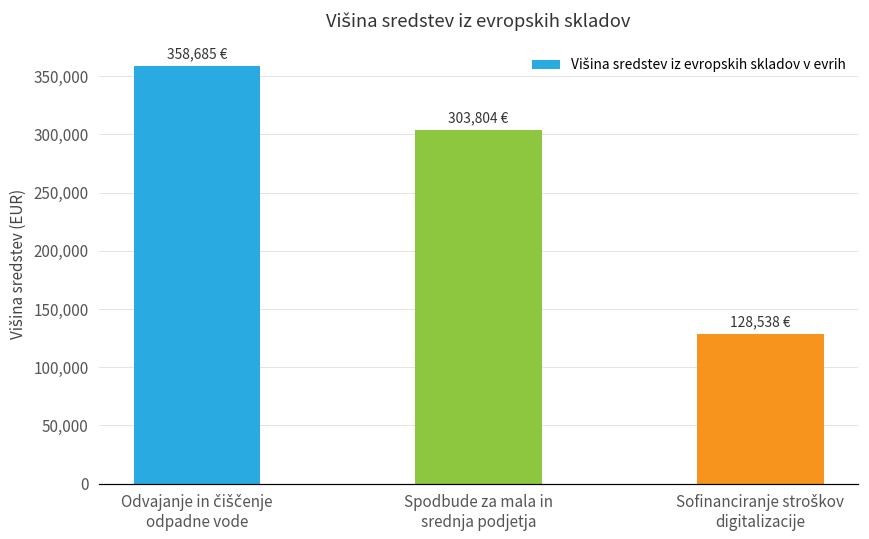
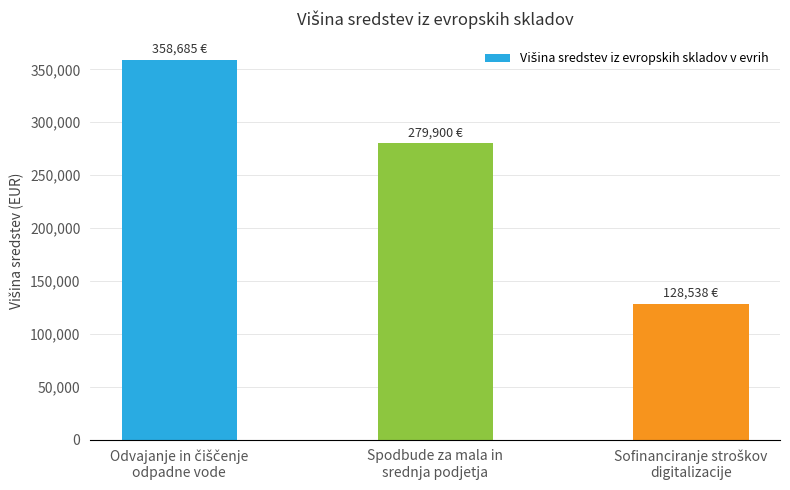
Spodbude za mala in srednja podjetja: 303,804 -> 279,900
